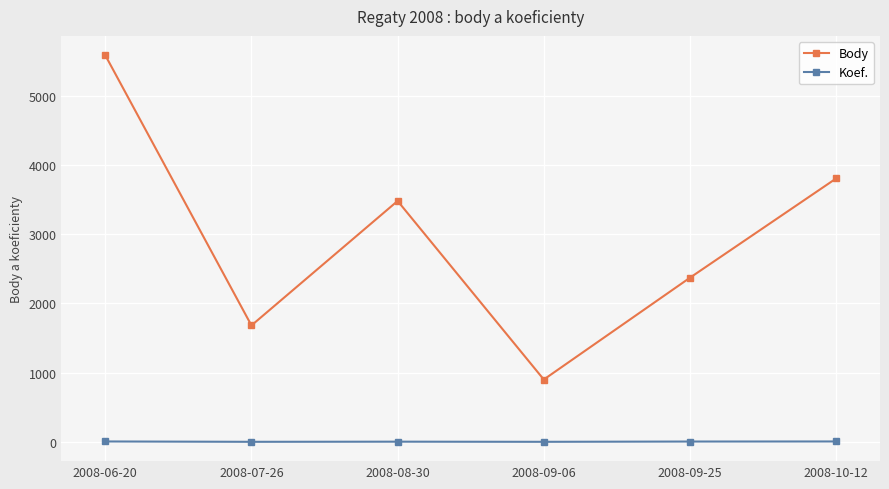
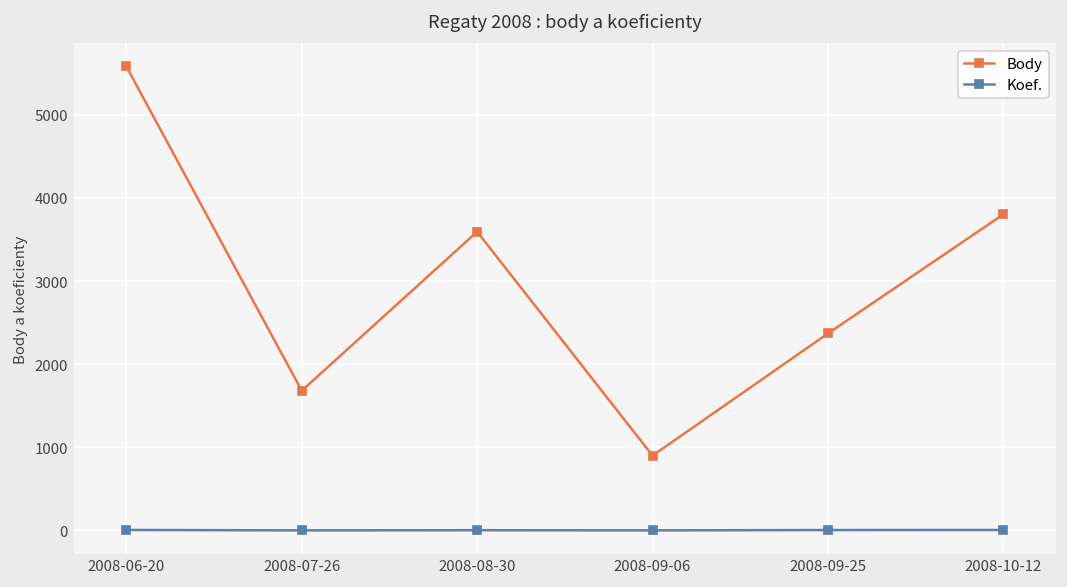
Body, 2008-08-30: 3500 -> 3600
